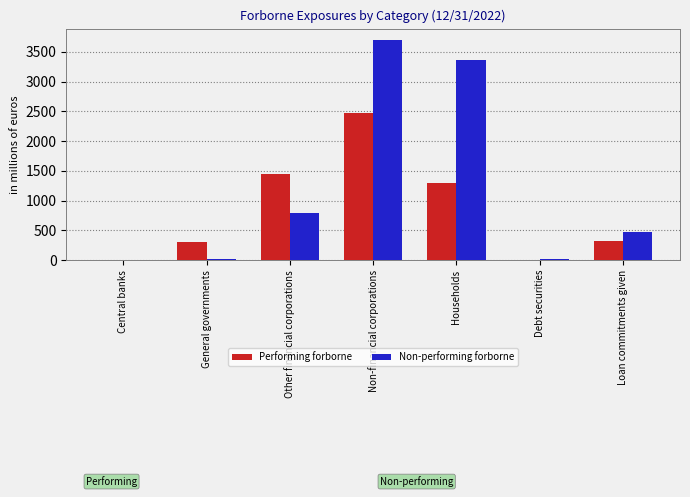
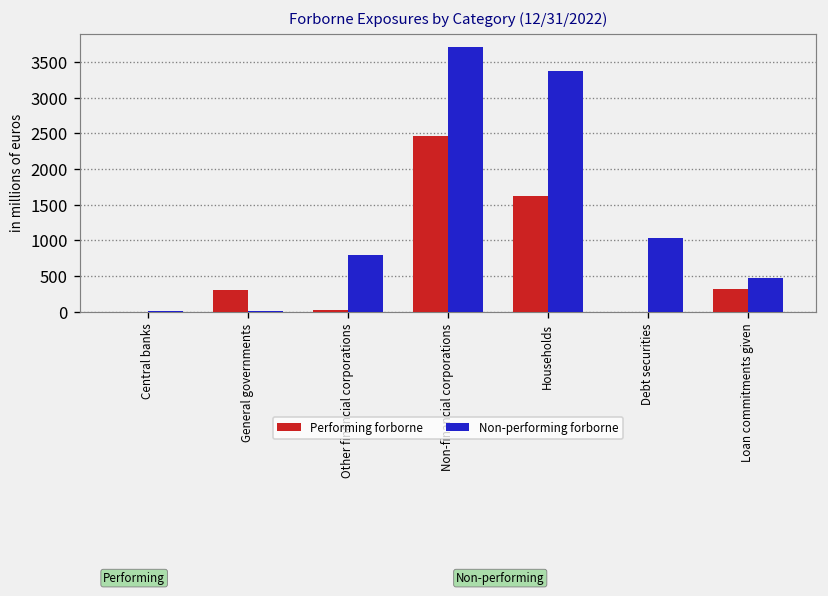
Performing forborne, Other financial corporations: 1500 -> 0
Performing forborne, Households: 1300 -> 1600
Non-performing forborne, Debt securities: 0 -> 1000
